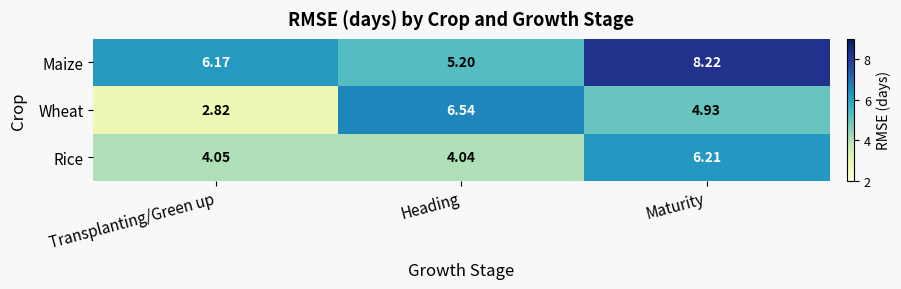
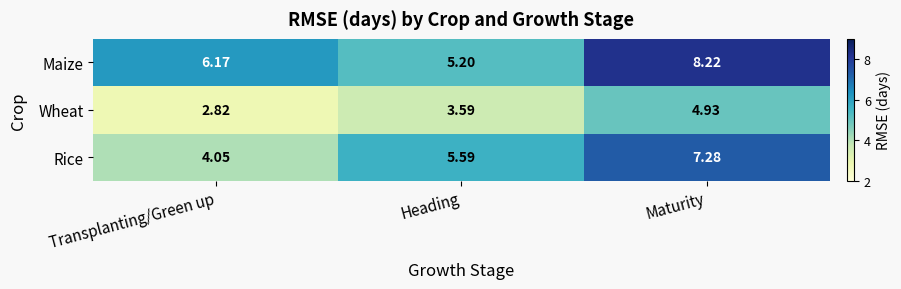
Wheat, Heading: 6.54 -> 3.59
Rice, Heading: 4.04 -> 5.59
Rice, Maturity: 6.21 -> 7.28
